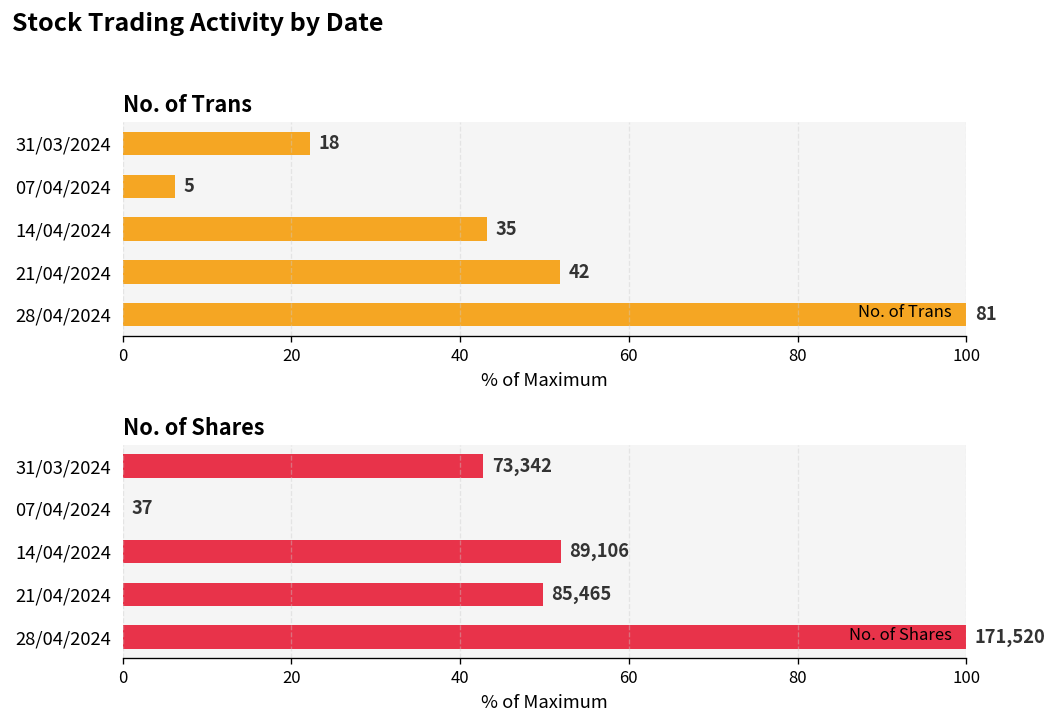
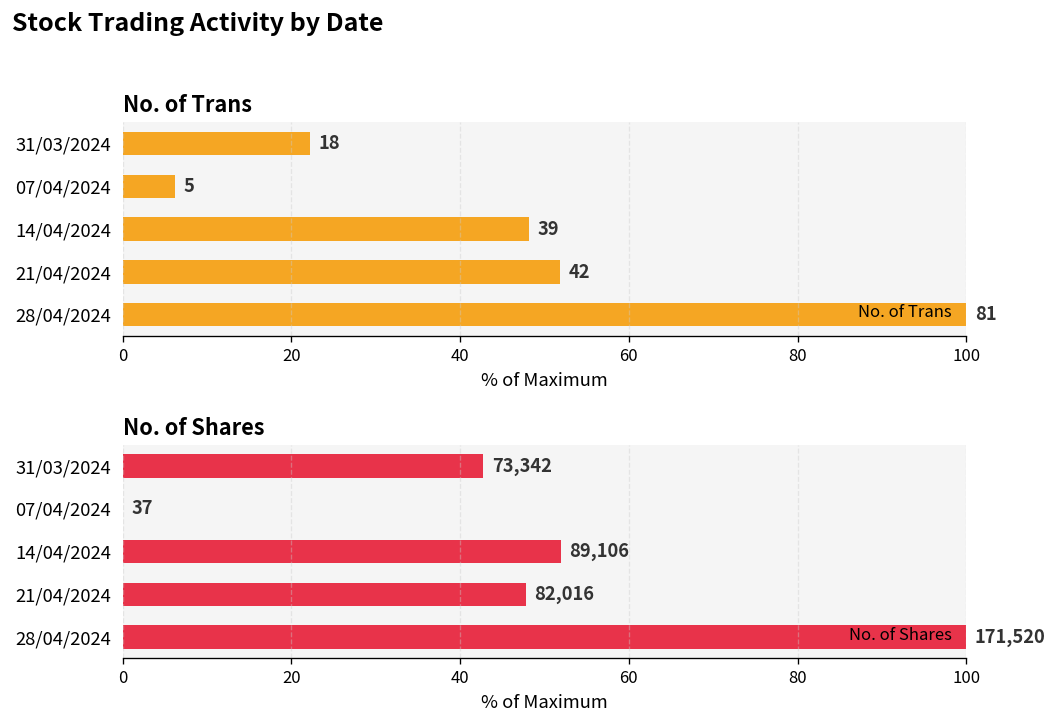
No. of Trans, 14/04/2024: 35 -> 39
No. of Shares, 21/04/2024: 85,465 -> 82,016
